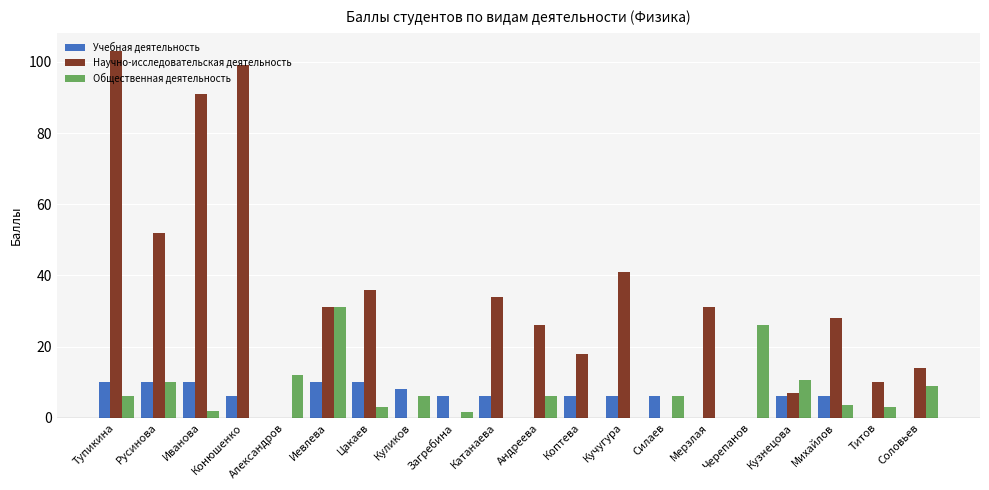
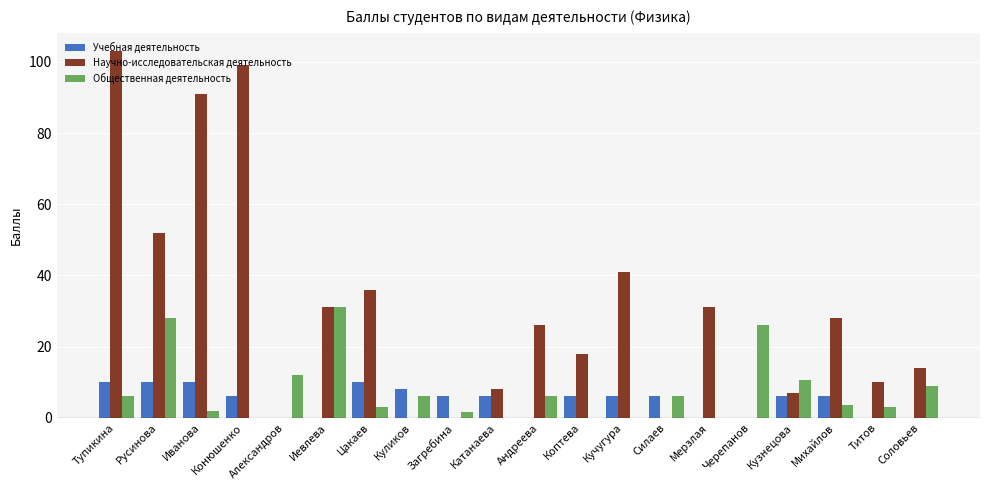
Общественная деятельность, Русинова: 10 -> 28
Учебная деятельность, Иевлева: 10 -> 0
Научно-исследовательская деятельность, Катанаева: 34 -> 8
